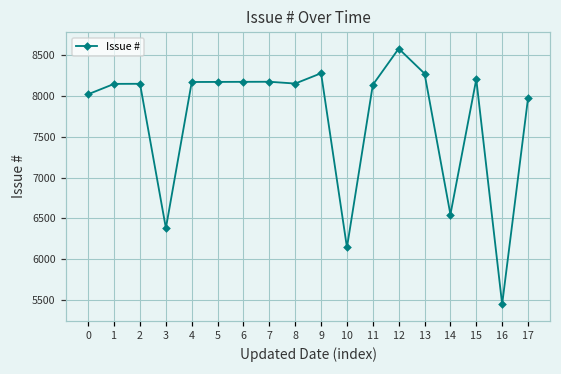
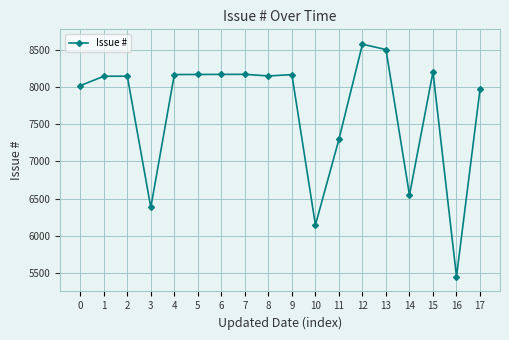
9: 8300 -> 8200
11: 8100 -> 7300
13: 8300 -> 8500
